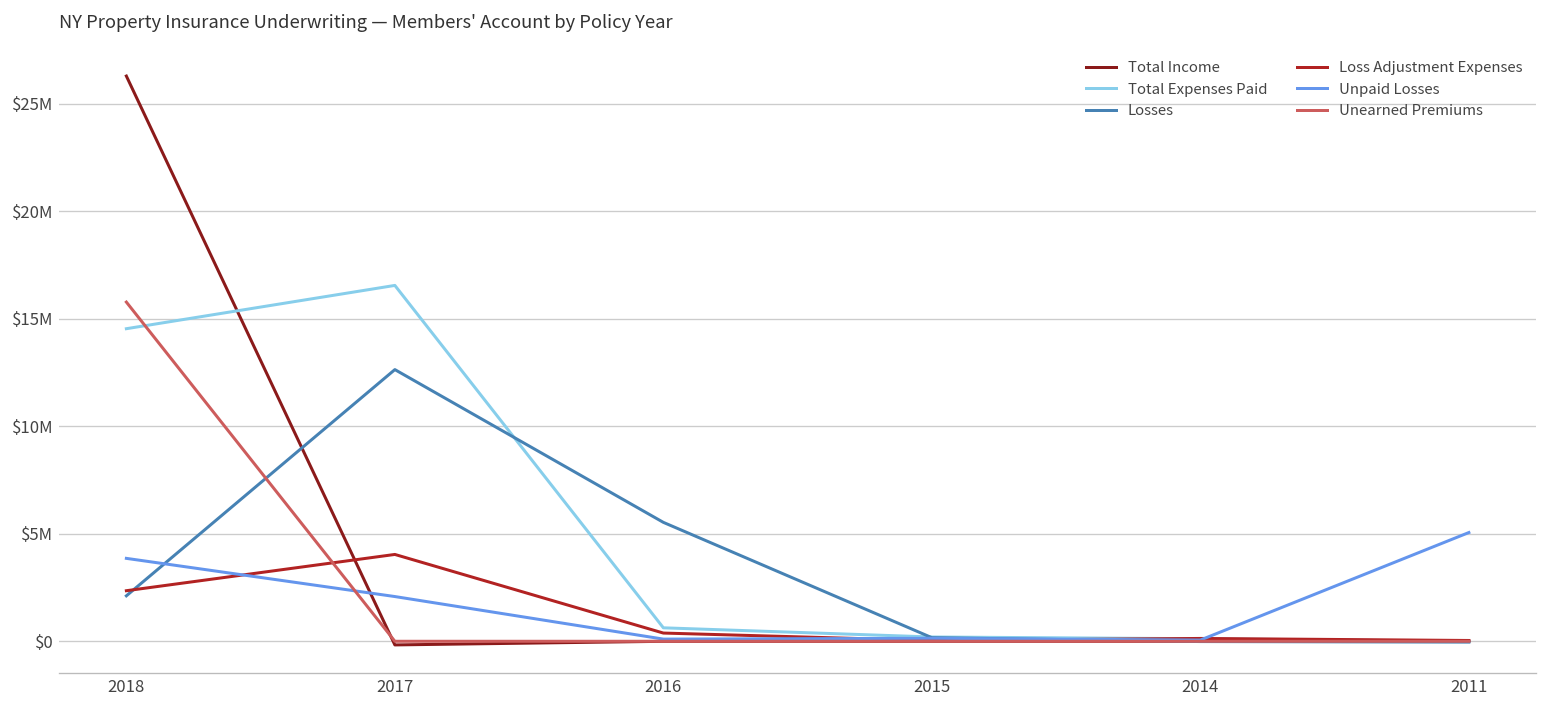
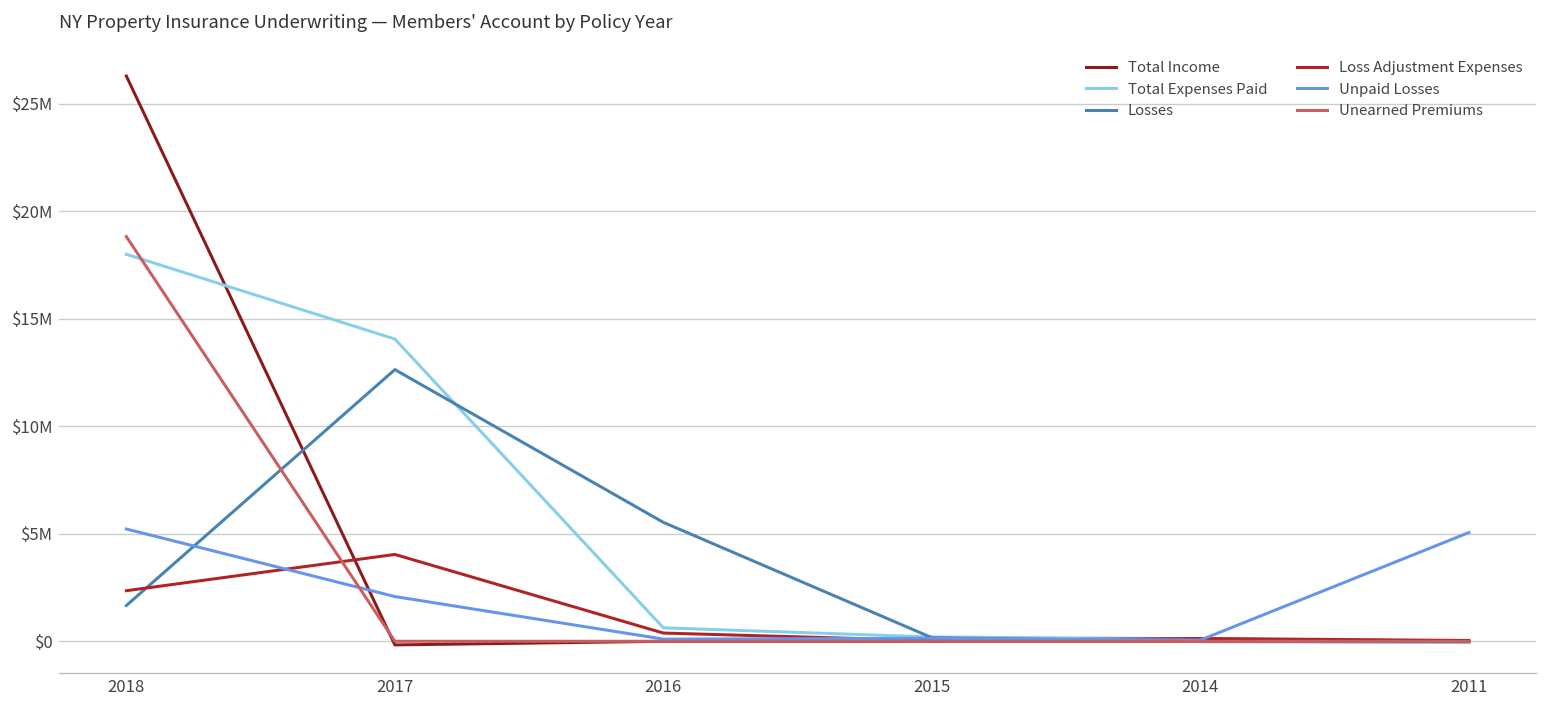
Total Expenses Paid, 2018: $14500000 -> $18000000
Losses, 2018: $2100000 -> $1700000
Unpaid Losses, 2018: $3900000 -> $5200000
Unearned Premiums, 2018: $15800000 -> $18800000
Total Expenses Paid, 2017: $16500000 -> $14100000
